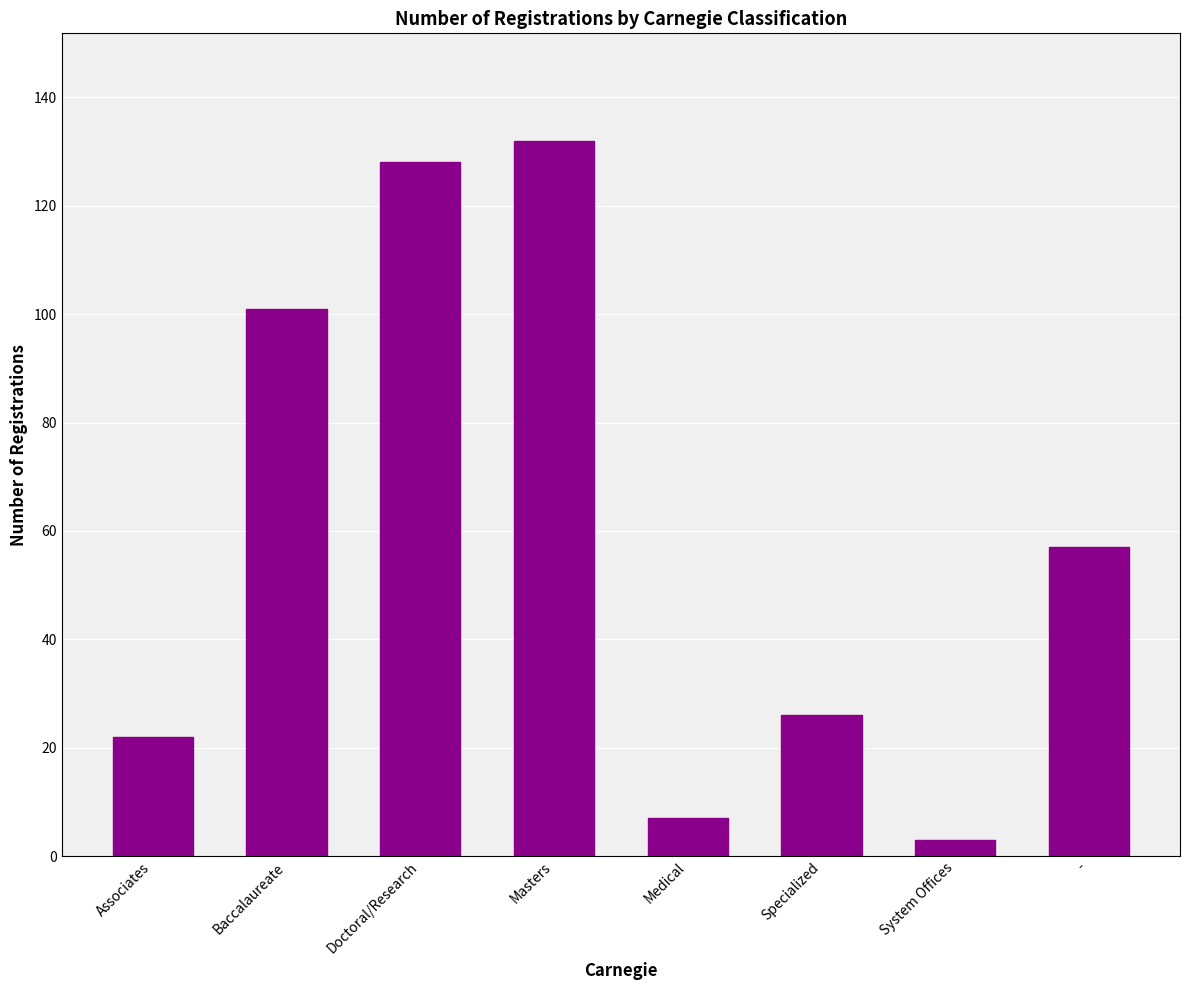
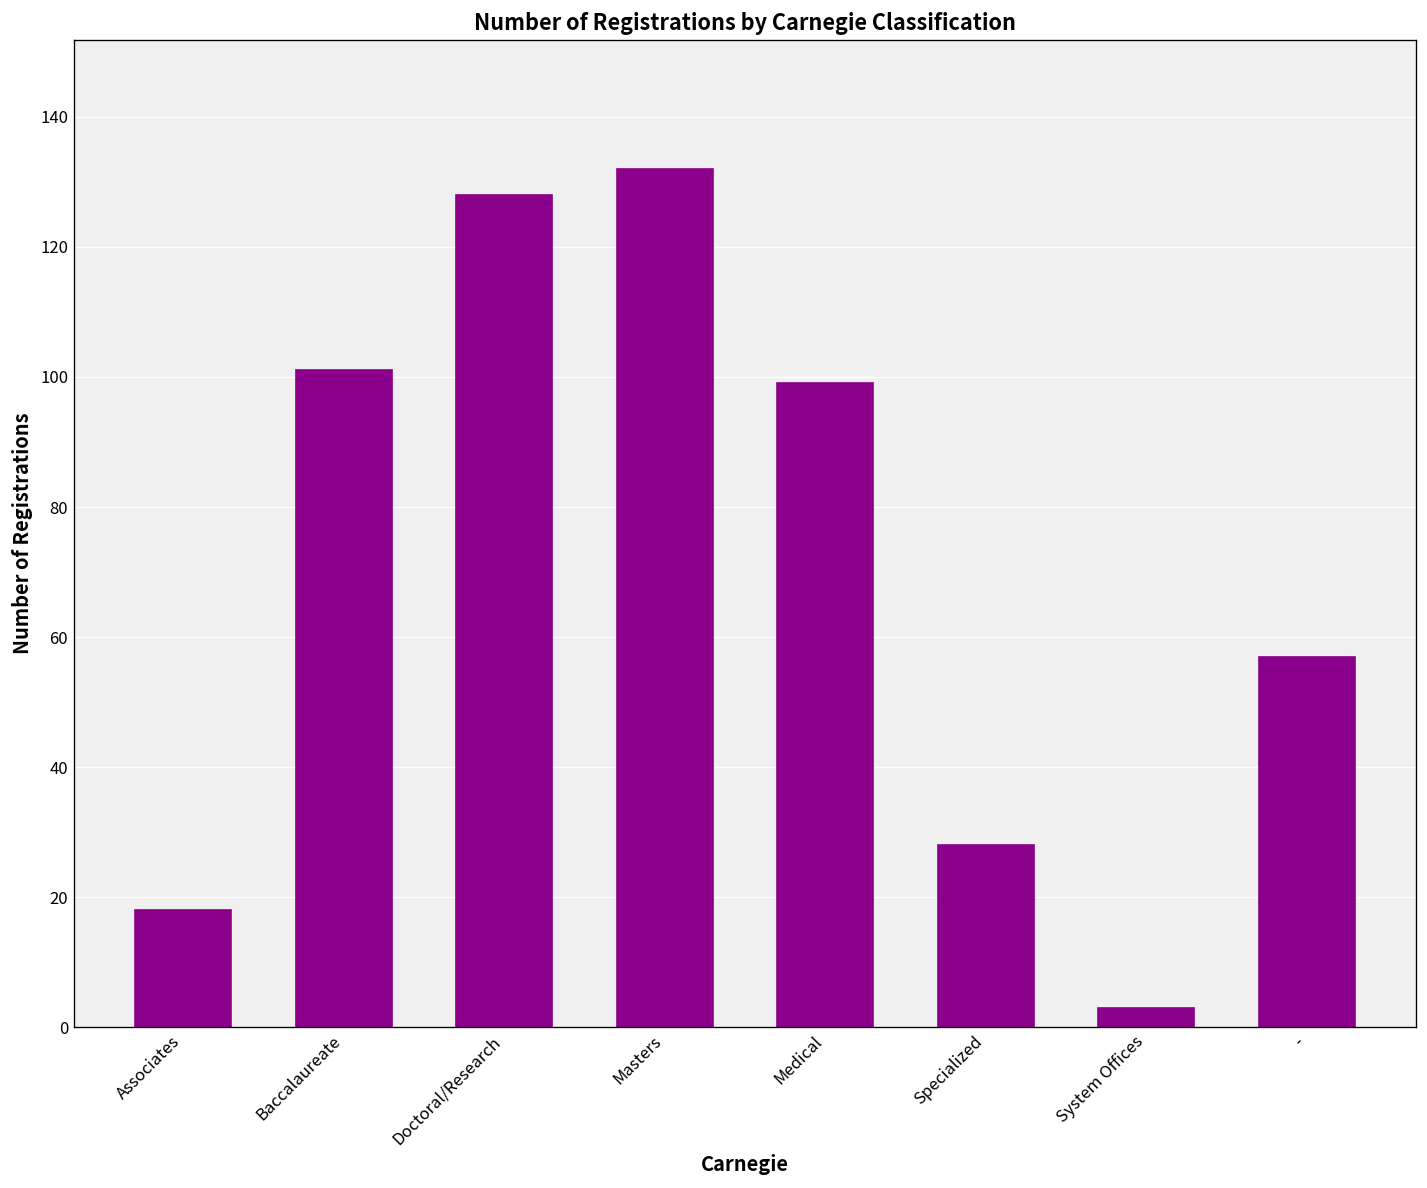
Associates: 22 -> 18
Medical: 7 -> 99
Specialized: 26 -> 28
